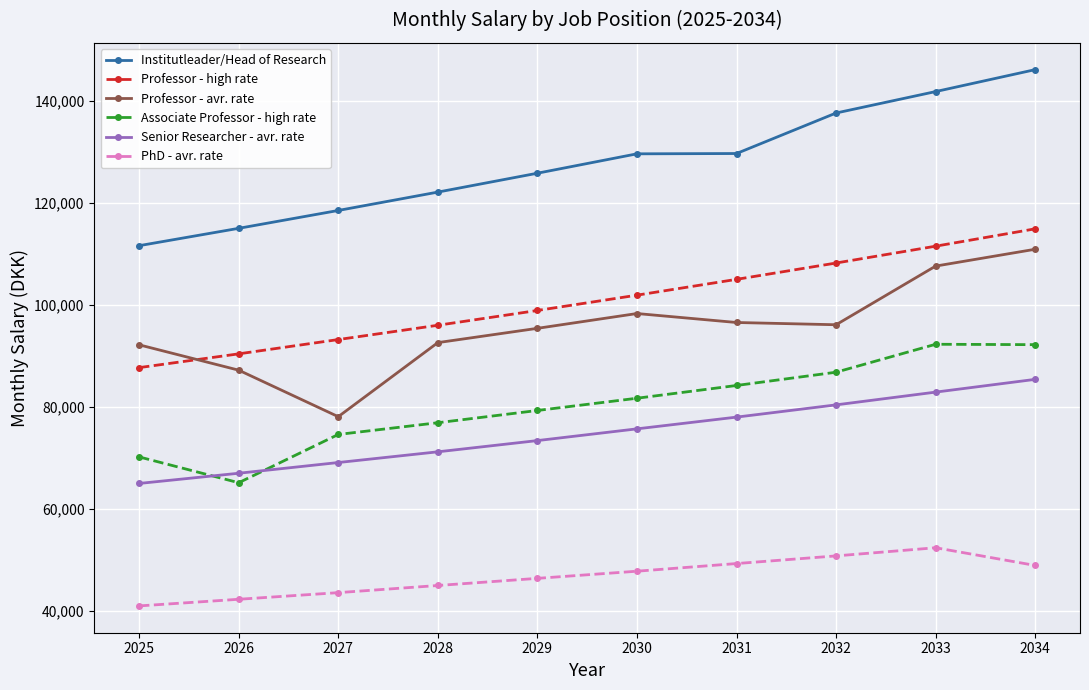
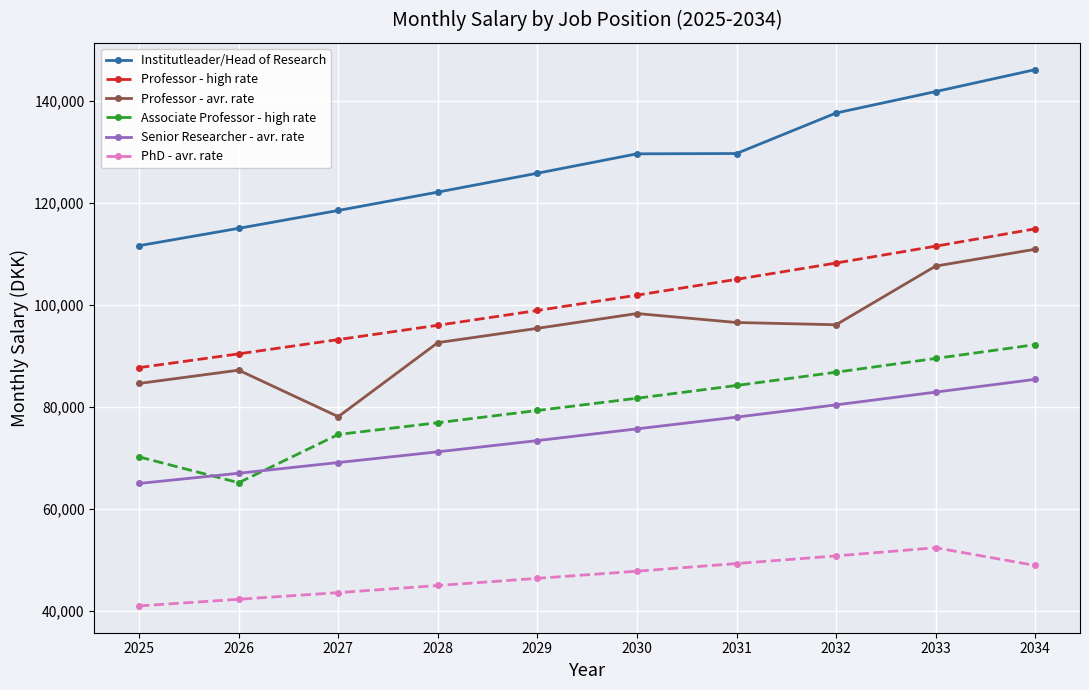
Professor - avr. rate, 2025: 92,000 -> 85,000
Associate Professor - high rate, 2033: 92,000 -> 90,000
